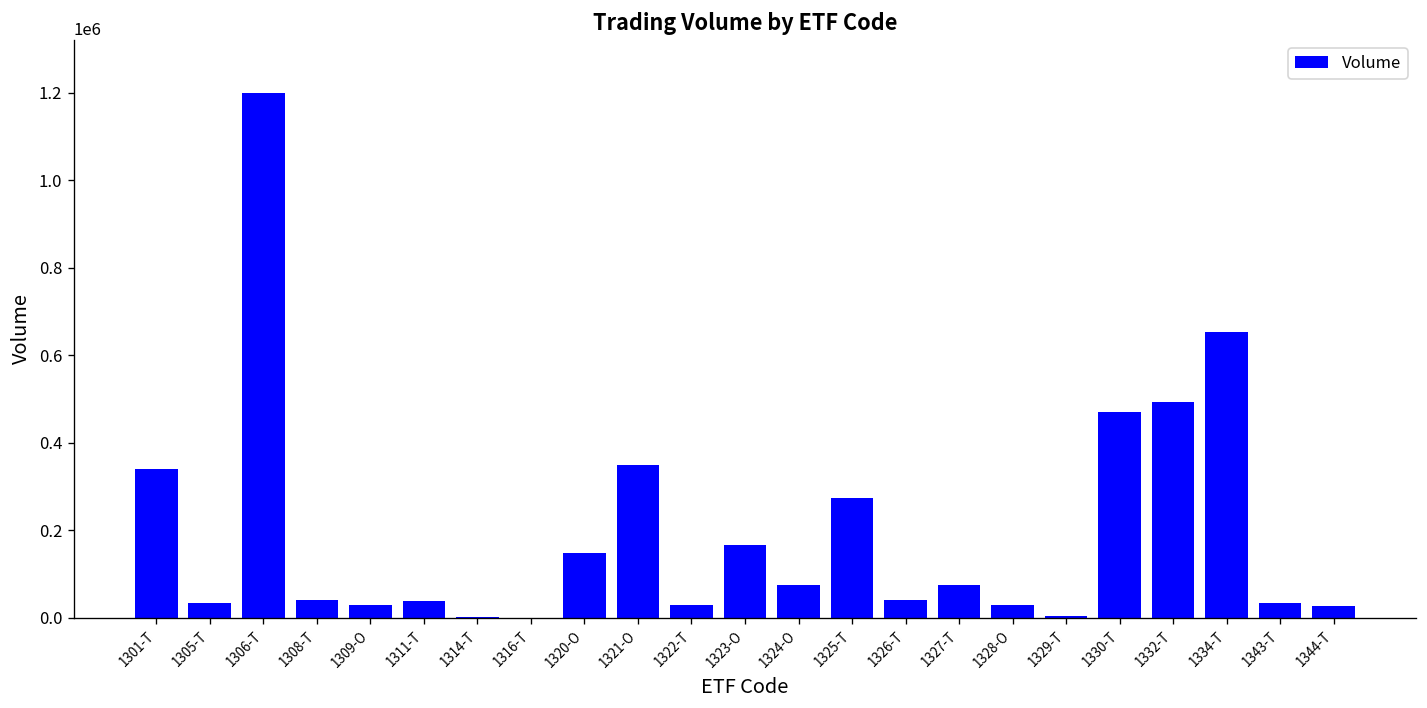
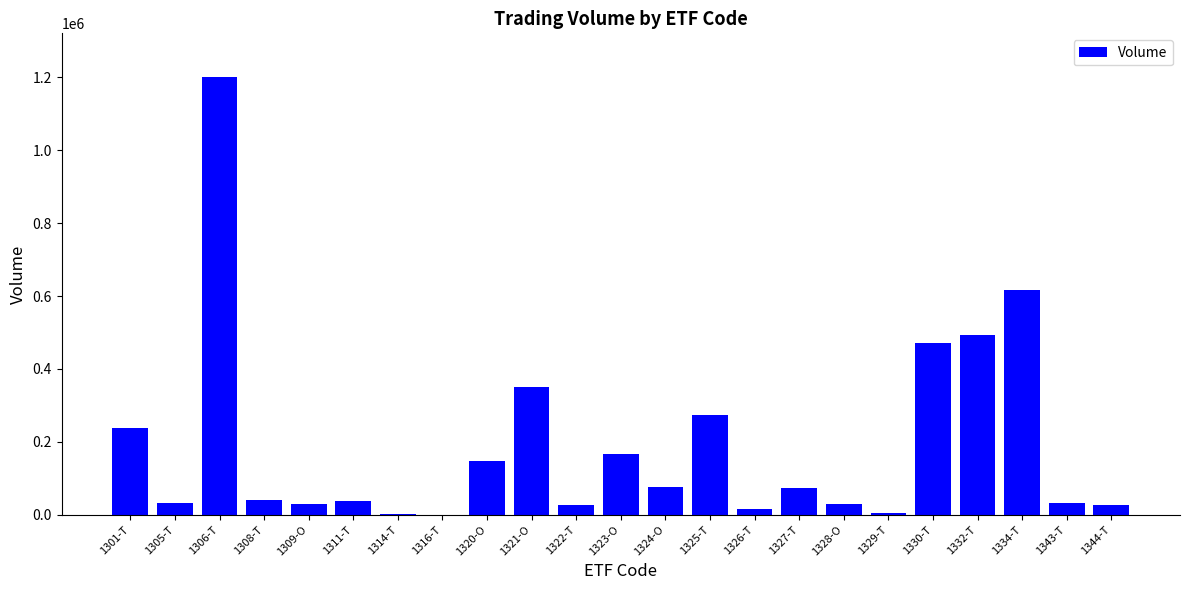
1301-T: 340000 -> 240000
1326-T: 40000 -> 20000
1334-T: 650000 -> 620000
